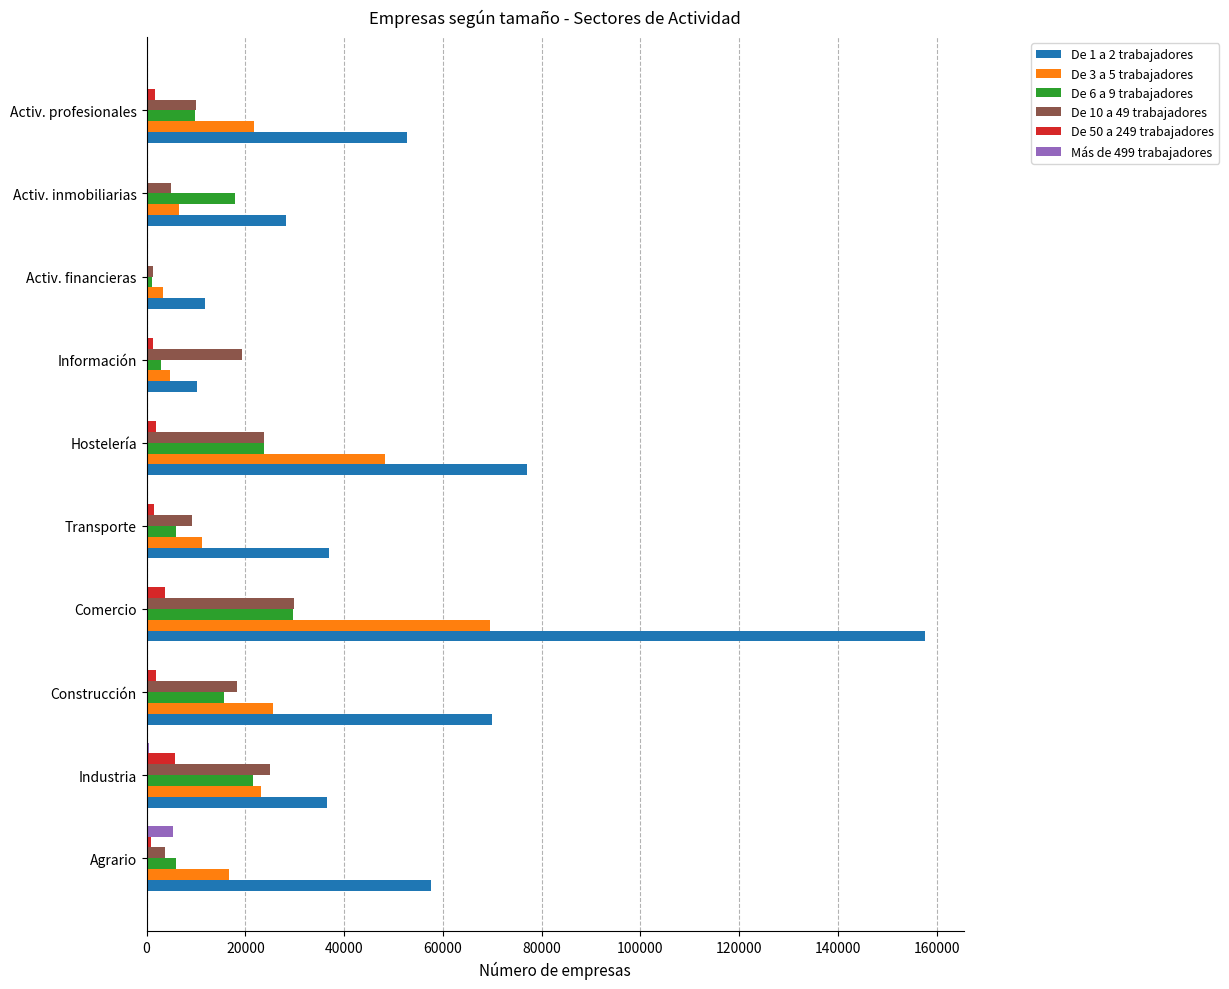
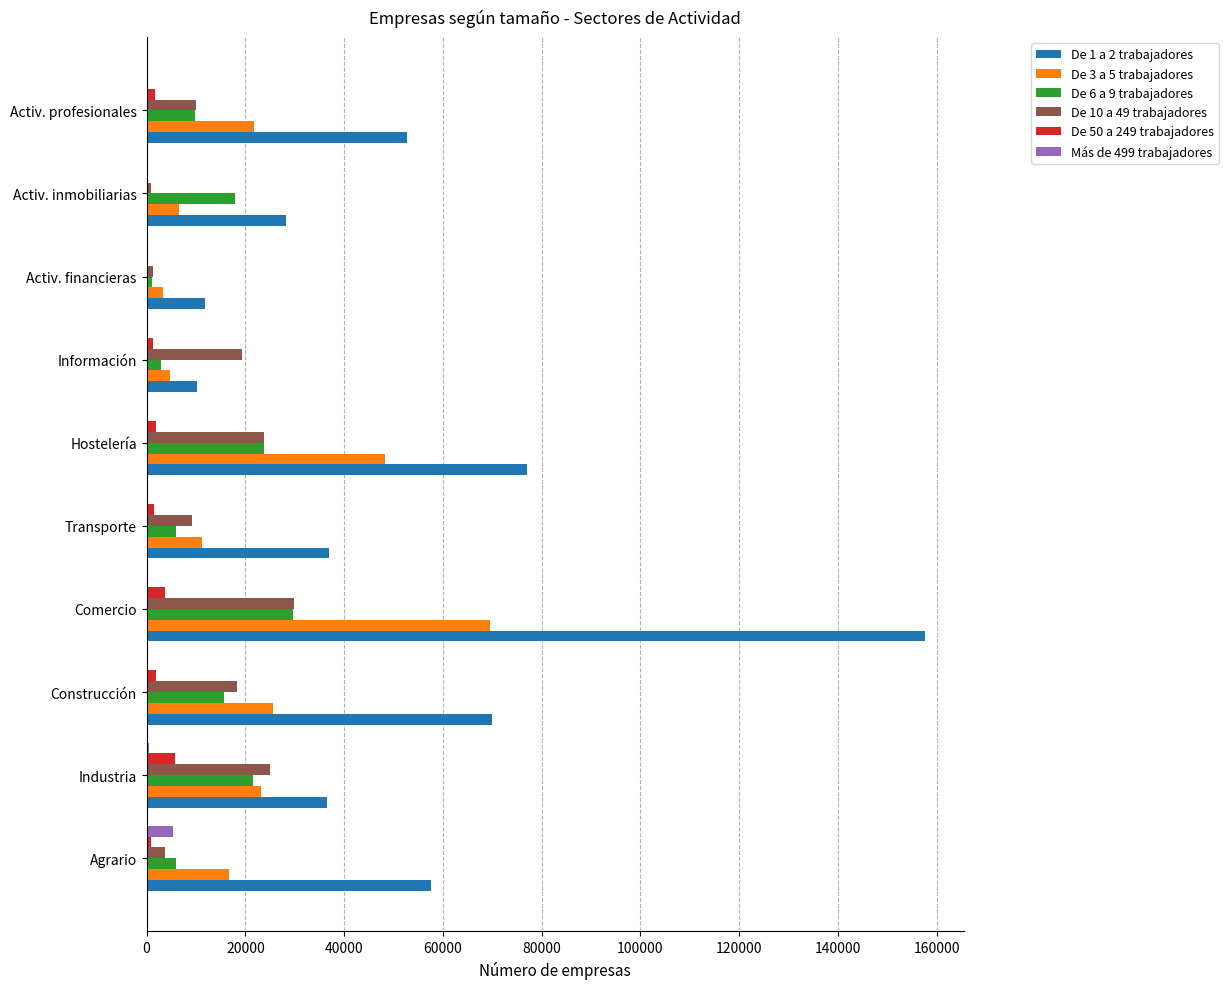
De 10 a 49 trabajadores, Activ. inmobiliarias: 5000 -> 1000
